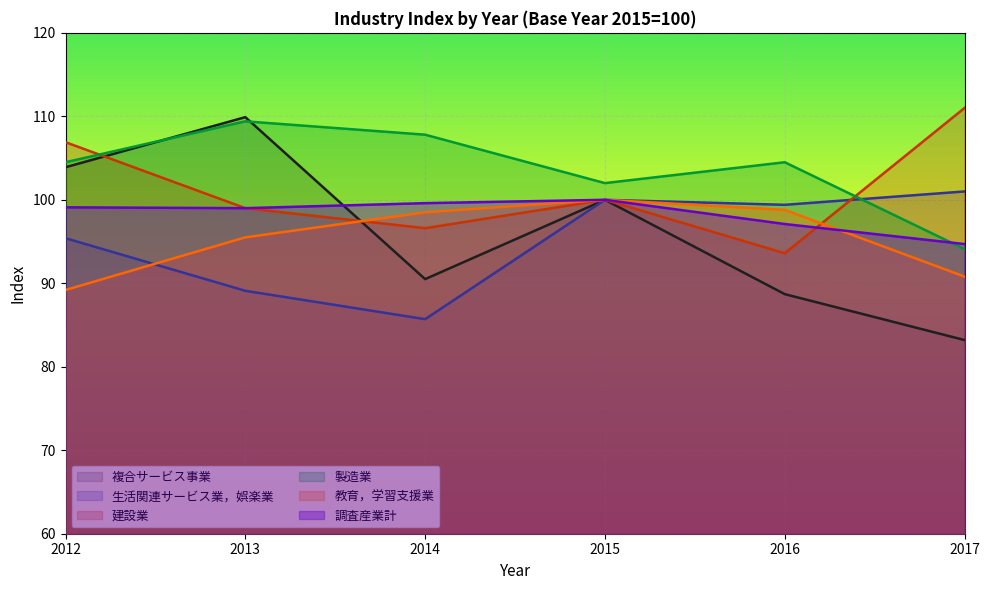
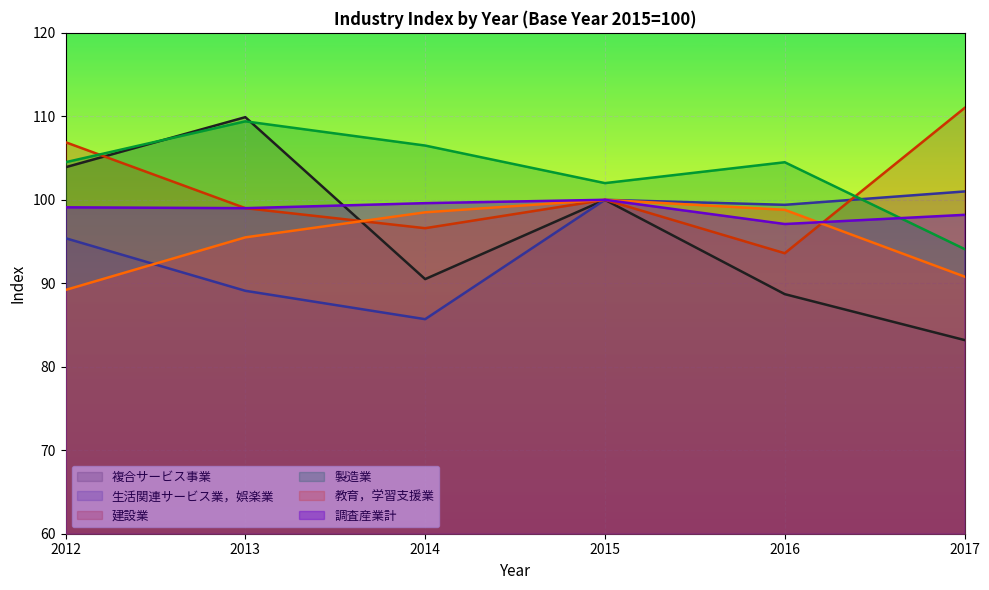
製造業, 2014: 108 -> 107
調査産業計, 2017: 95 -> 98
